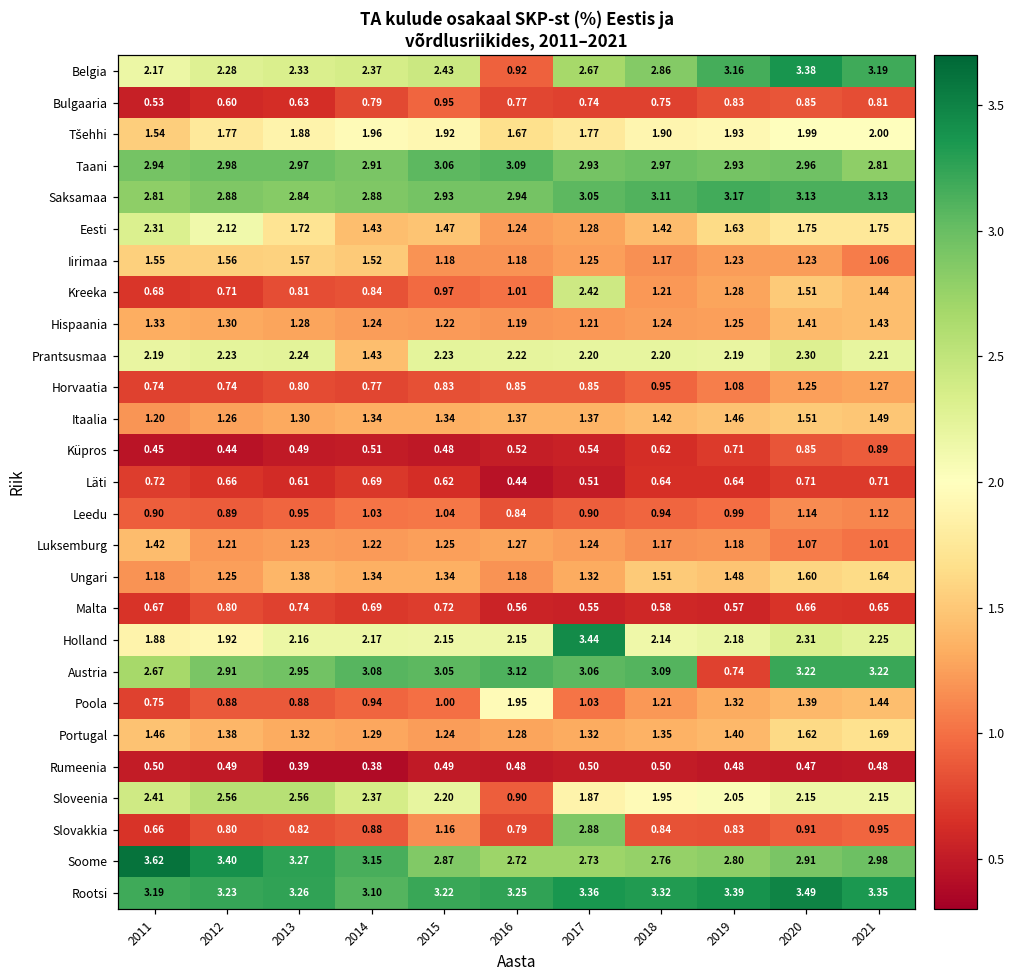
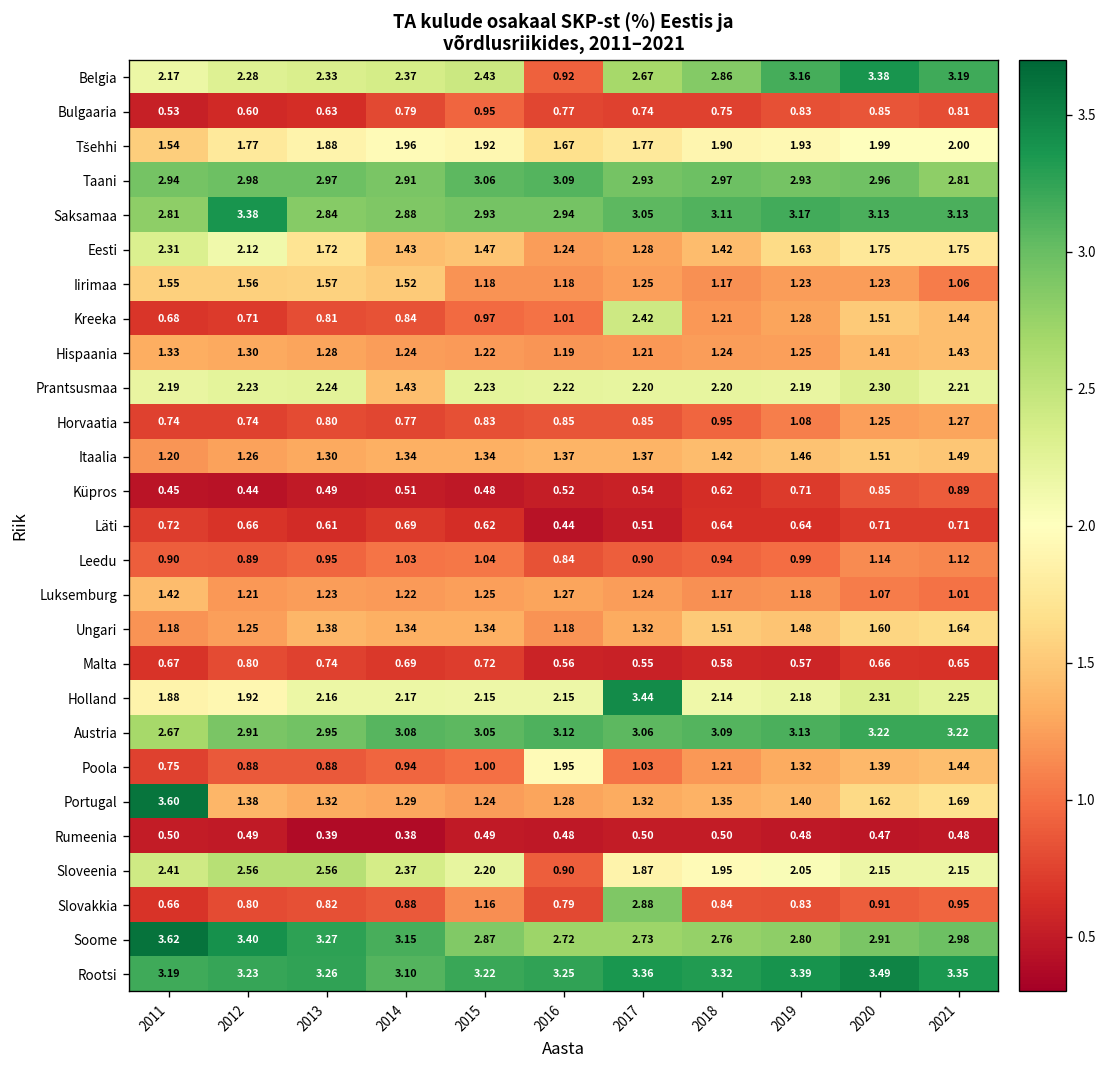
Saksamaa, 2012: 2.88 -> 3.38
Austria, 2019: 0.74 -> 3.13
Portugal, 2011: 1.46 -> 3.60
